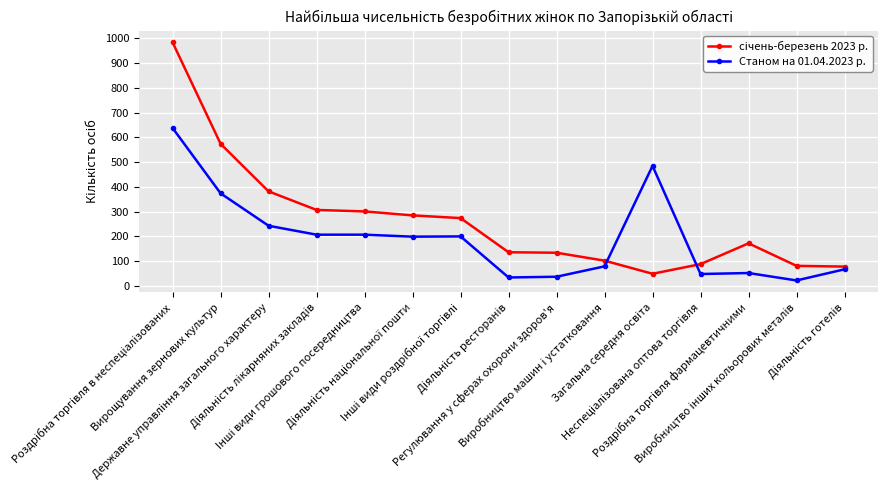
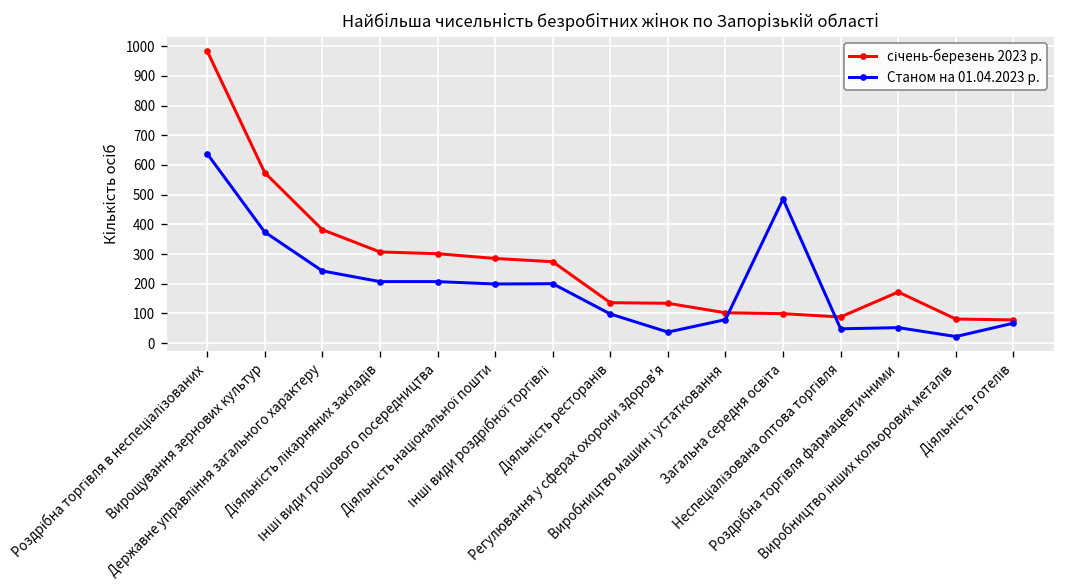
Станом на 01.04.2023 р., Діяльність ресторанів: 30 -> 100
січень-березень 2023 р., Загальна середня освіта: 50 -> 100
